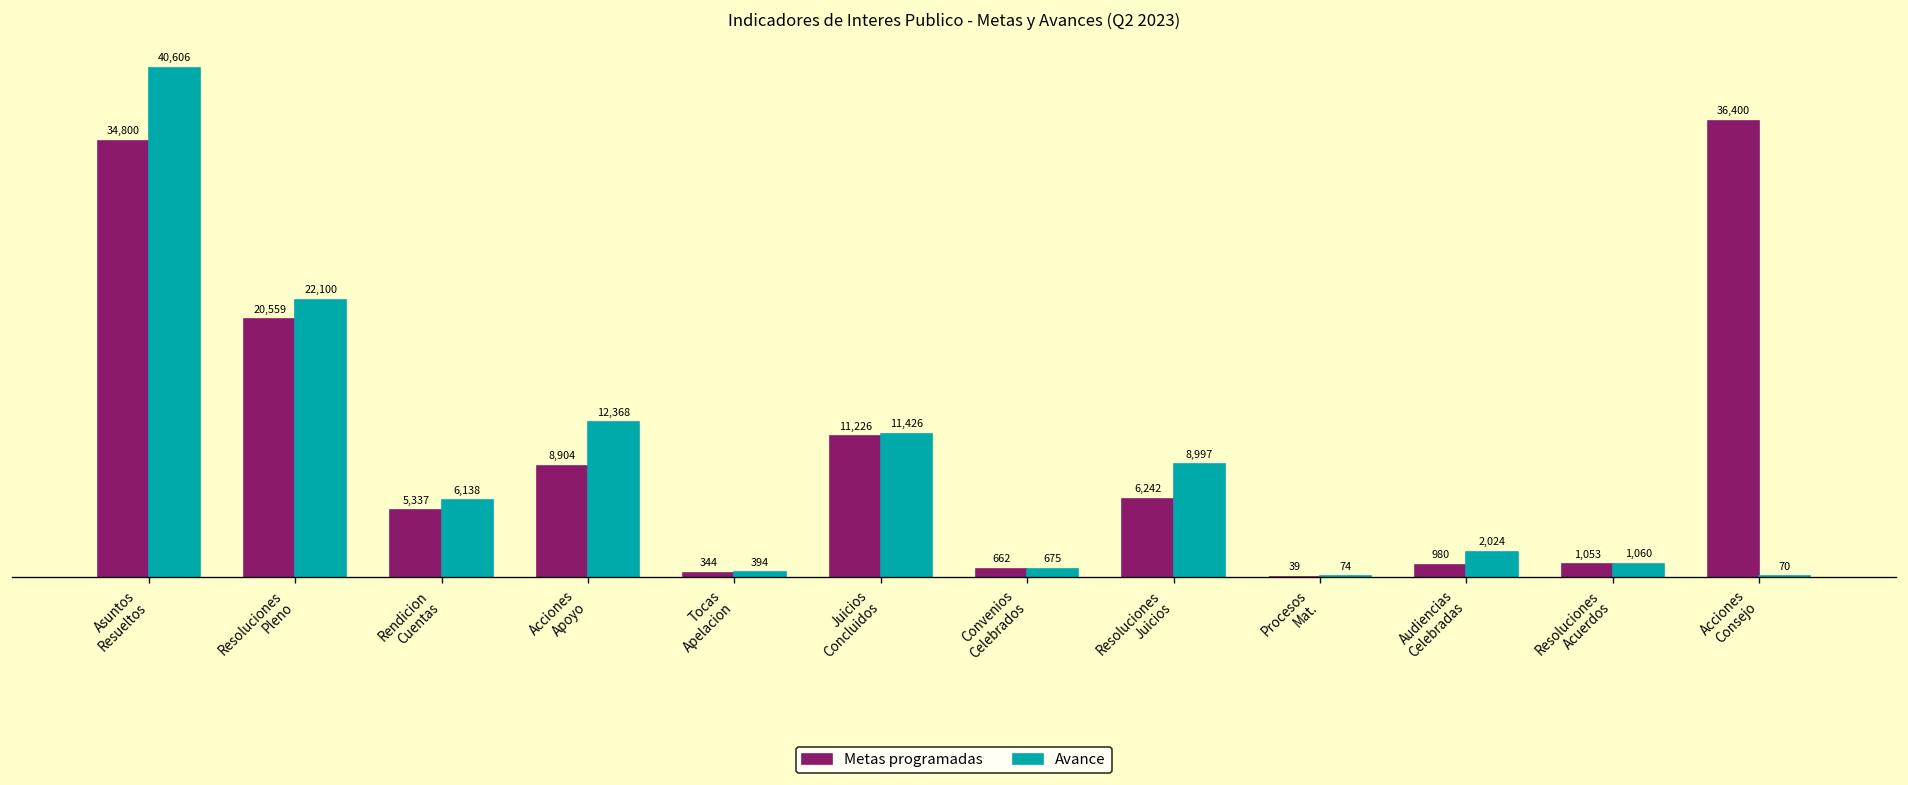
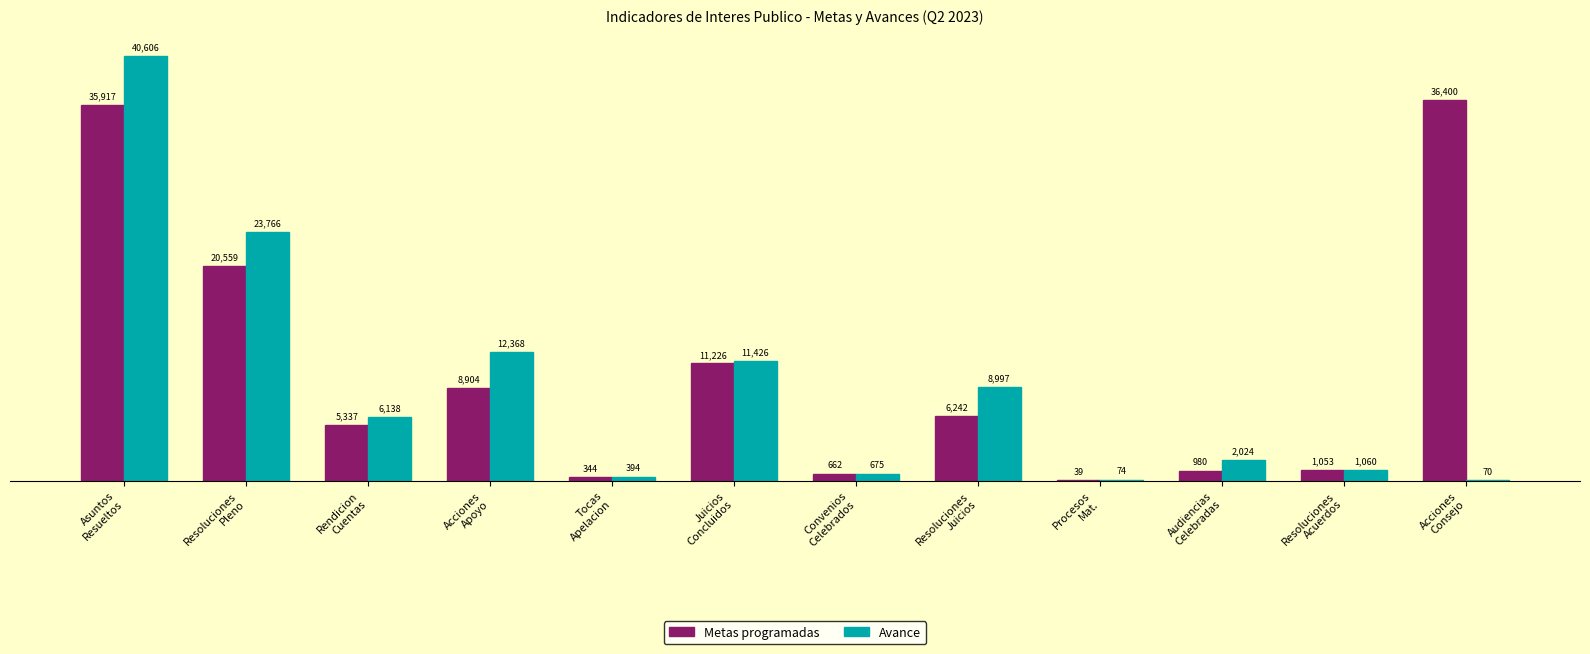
Metas programadas, Asuntos Resueltos: 34,800 -> 35,917
Avance, Resoluciones Pleno: 22,100 -> 23,766
